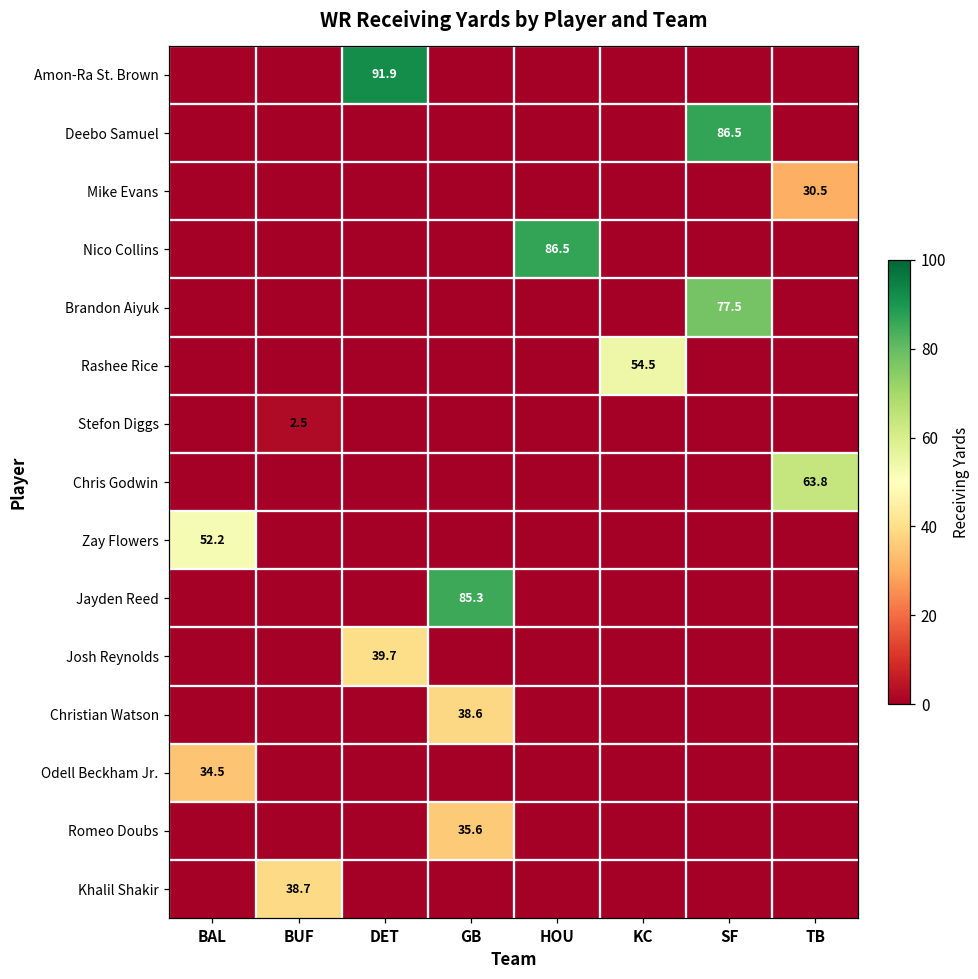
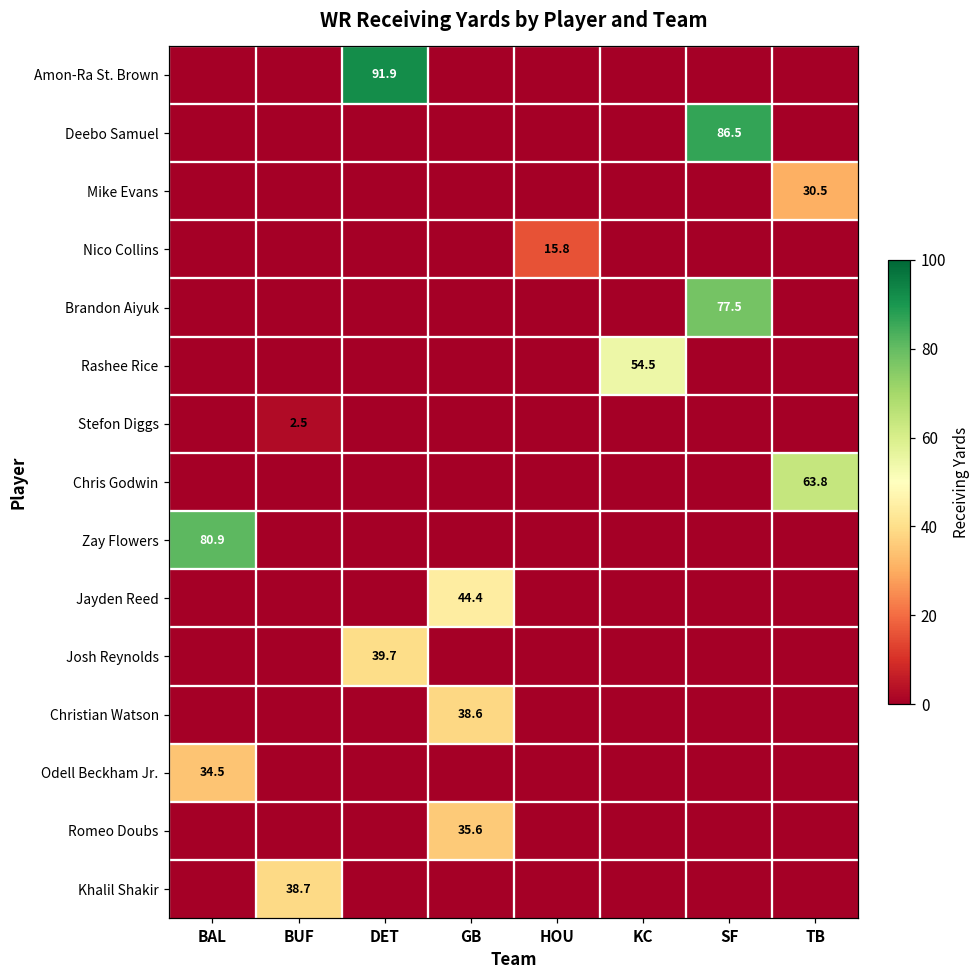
Nico Collins, HOU: 86.5 -> 15.8
Zay Flowers, BAL: 52.2 -> 80.9
Jayden Reed, GB: 85.3 -> 44.4
